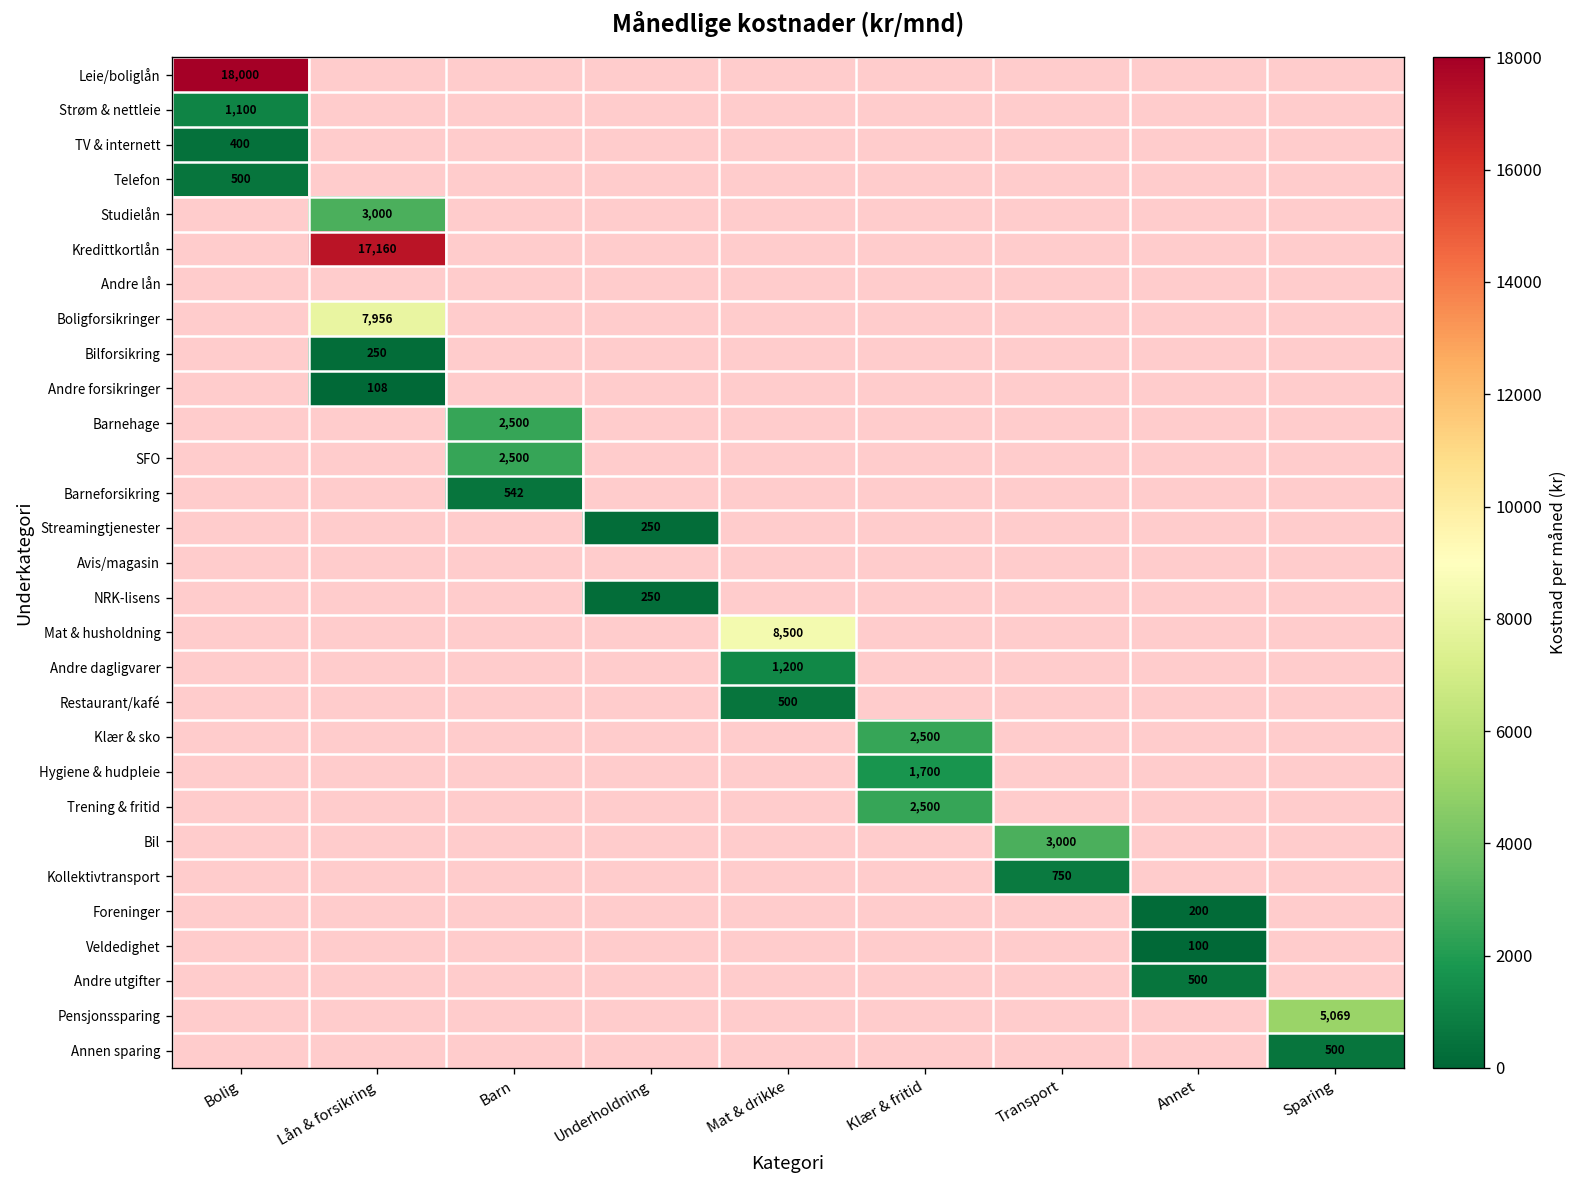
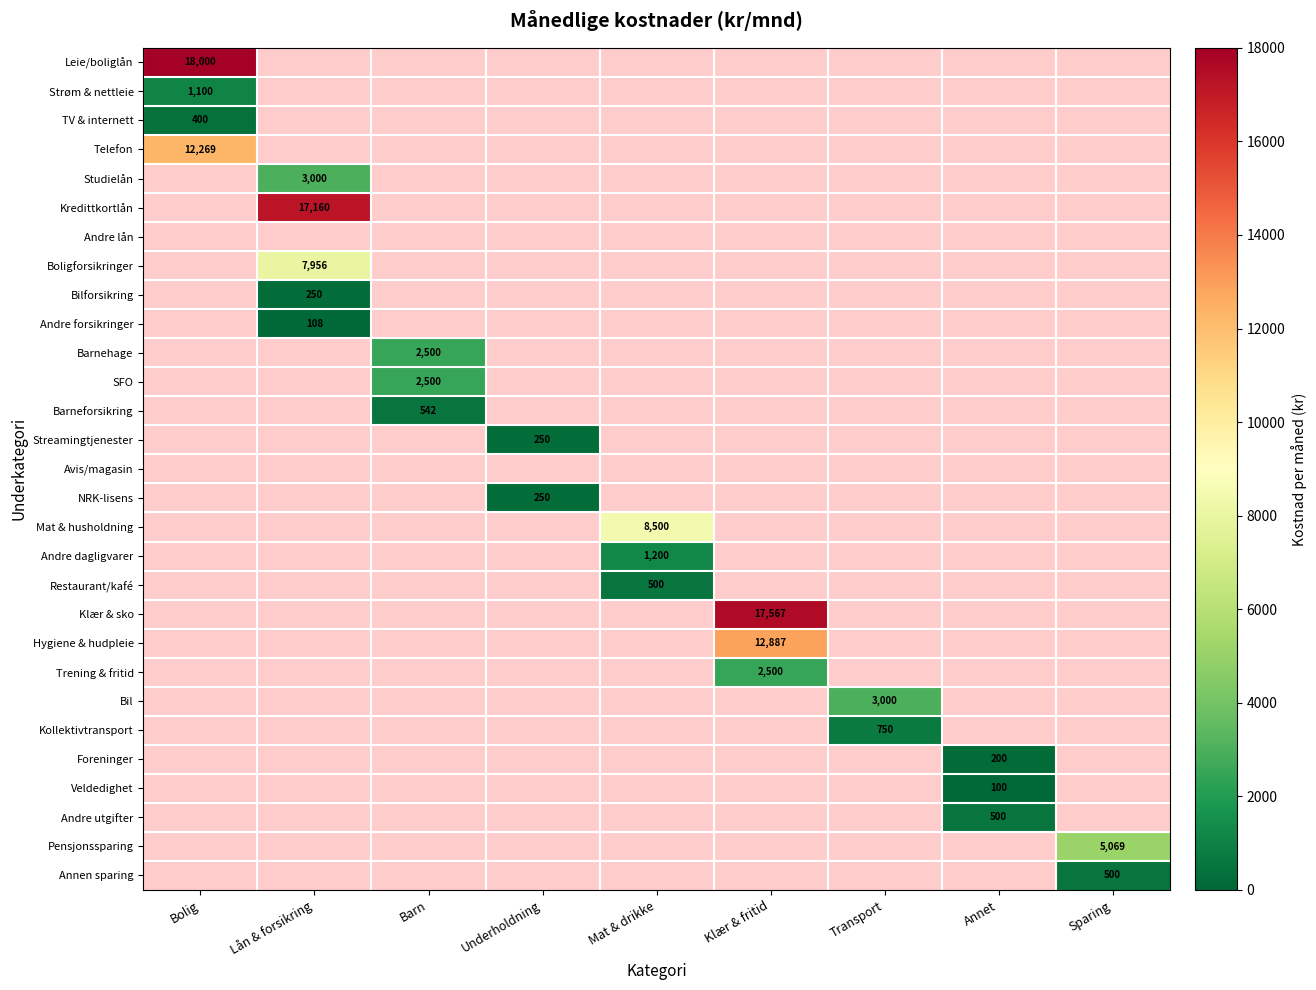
Telefon, Bolig: 500 -> 12,269
Klær & sko, Klær & fritid: 2,500 -> 17,567
Hygiene & hudpleie, Klær & fritid: 1,700 -> 12,887
